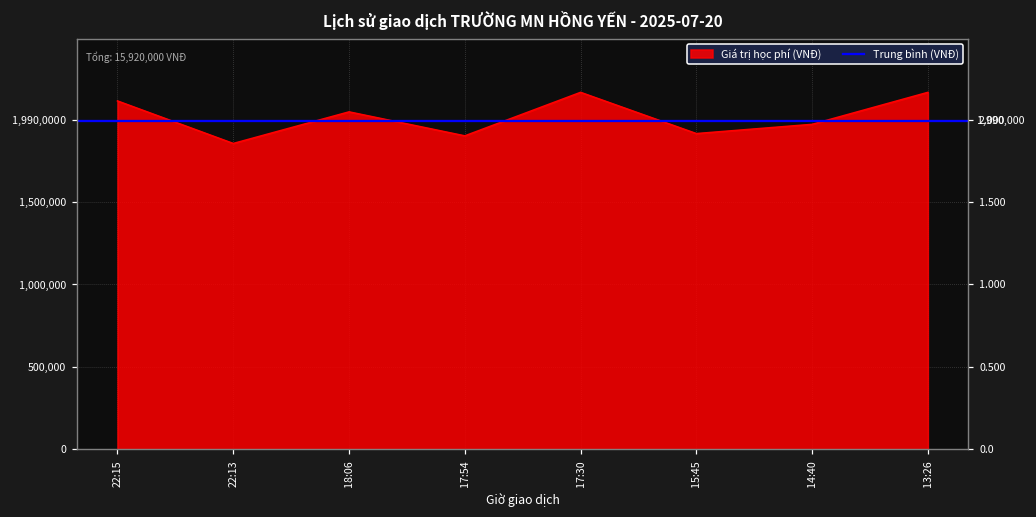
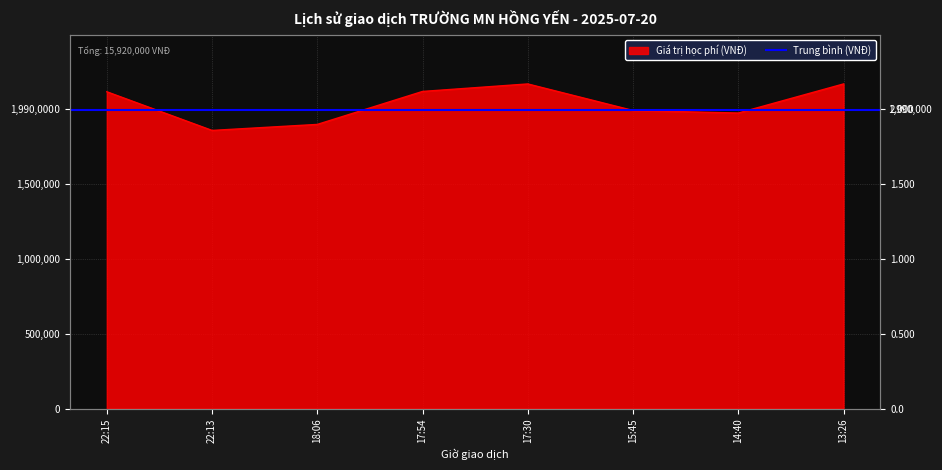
18:06: 2,050,000 -> 1,900,000
17:54: 1,900,000 -> 2,120,000
15:45: 1,920,000 -> 1,990,000
